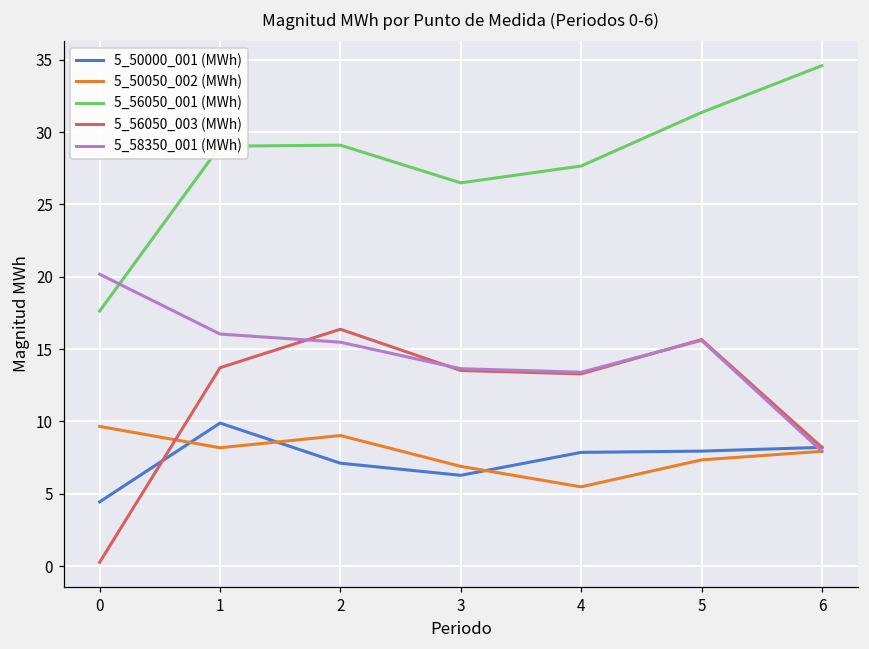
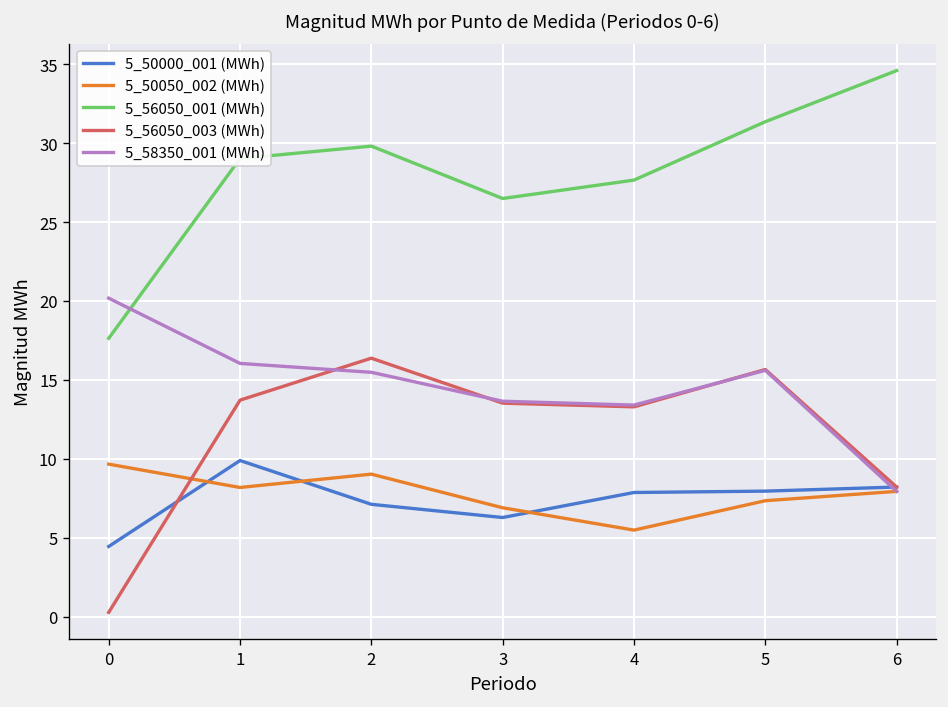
5_56050_001 (MWh), 2: 29.1 -> 29.8
